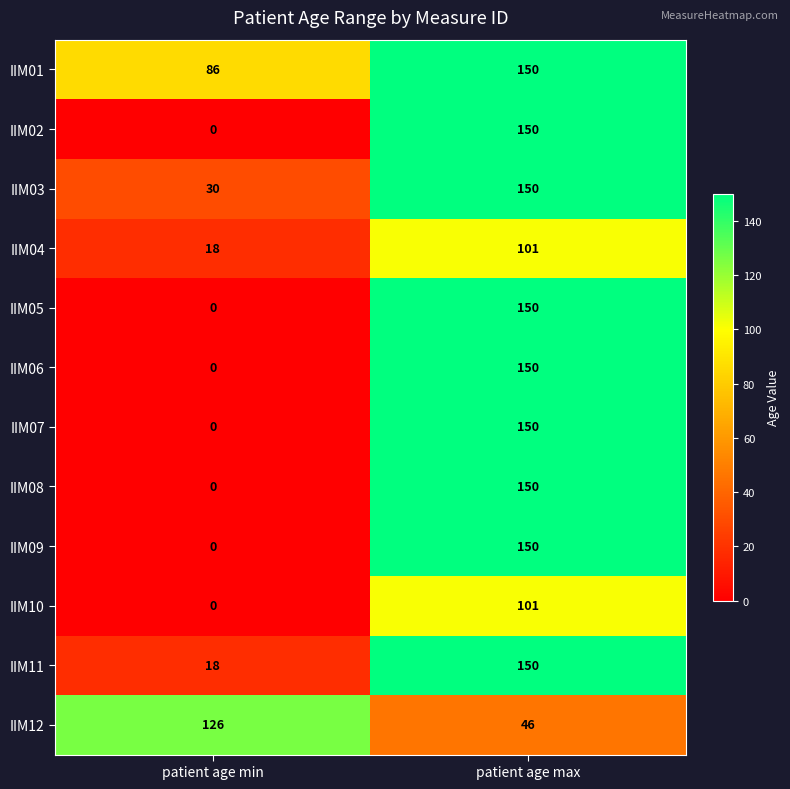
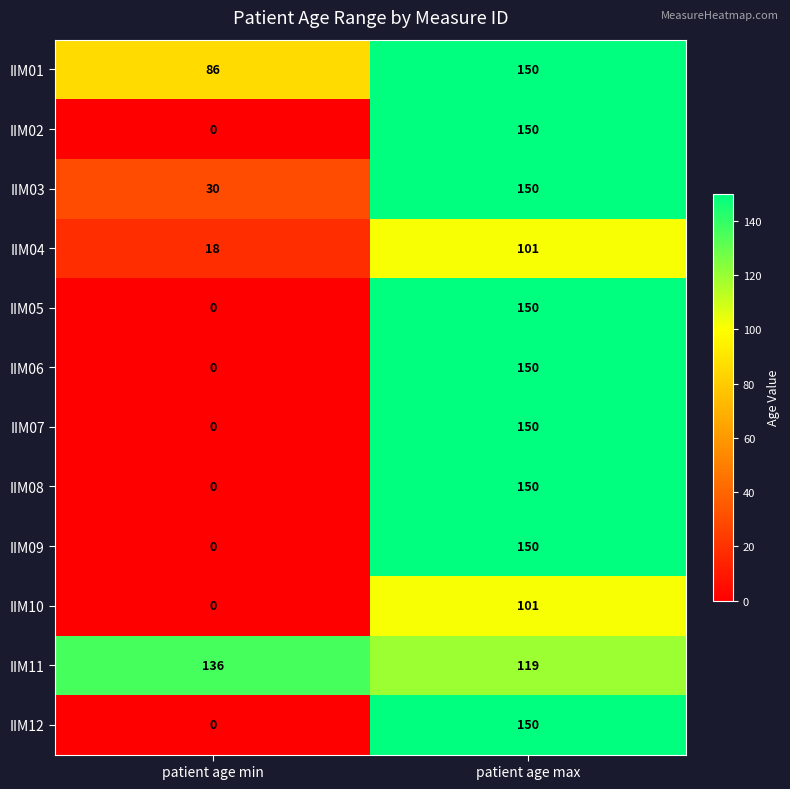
IIM11, patient age min: 18 -> 136
IIM11, patient age max: 150 -> 119
IIM12, patient age min: 126 -> 0
IIM12, patient age max: 46 -> 150
